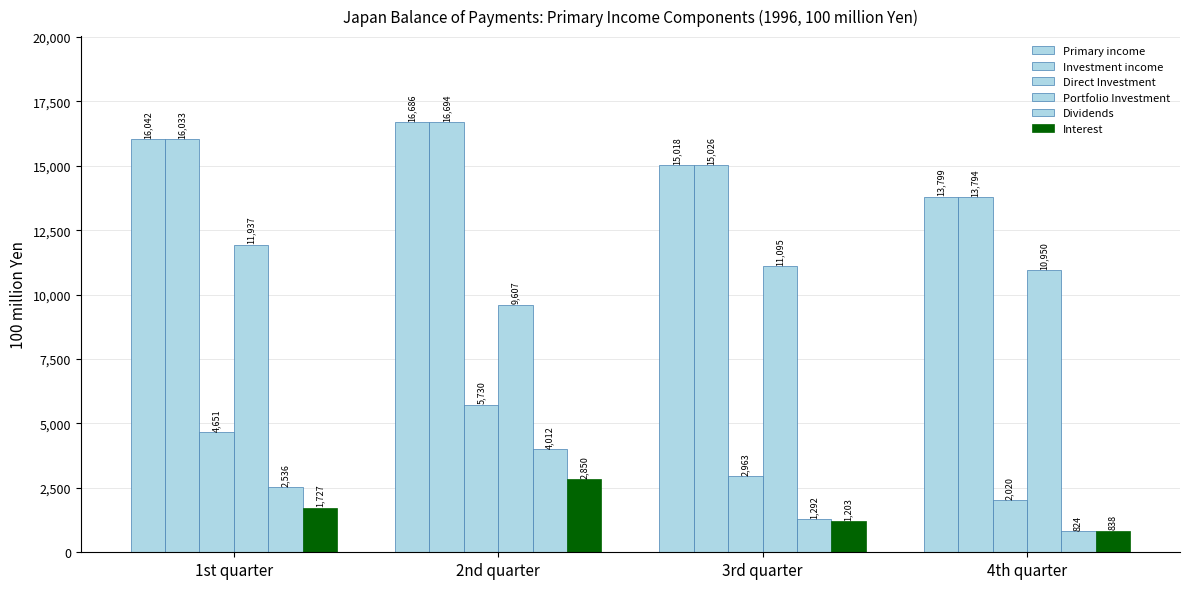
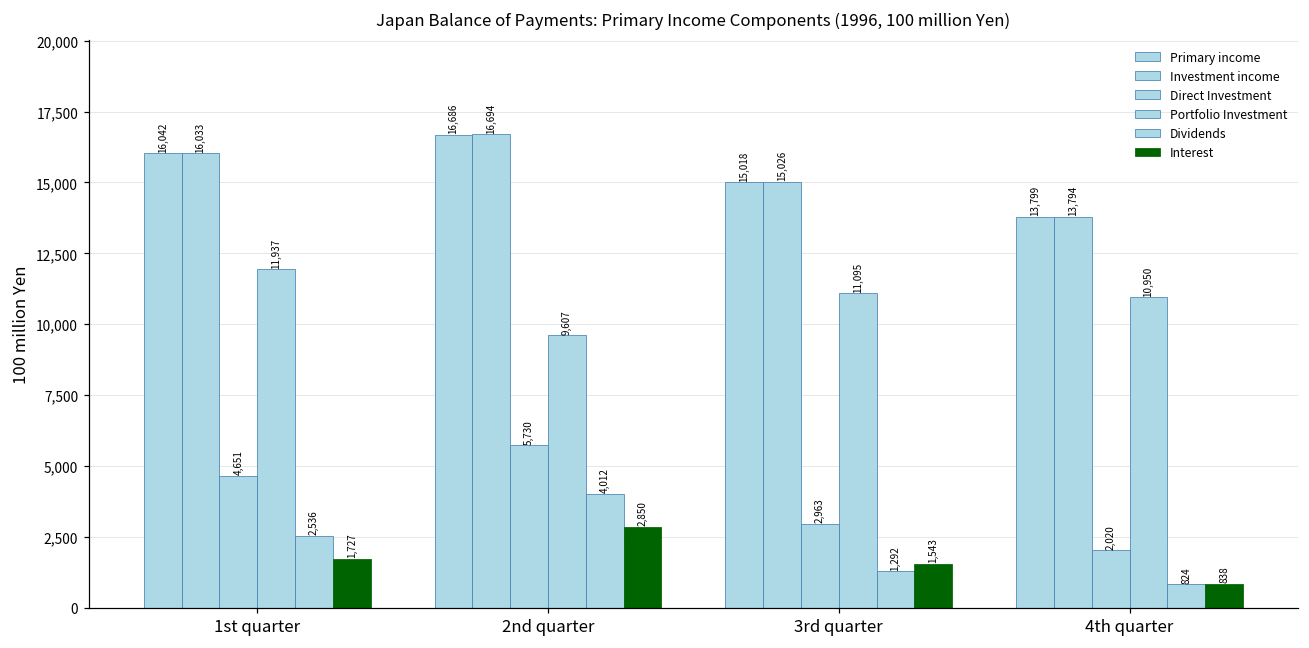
Interest, 3rd quarter: 1,203 -> 1,543
